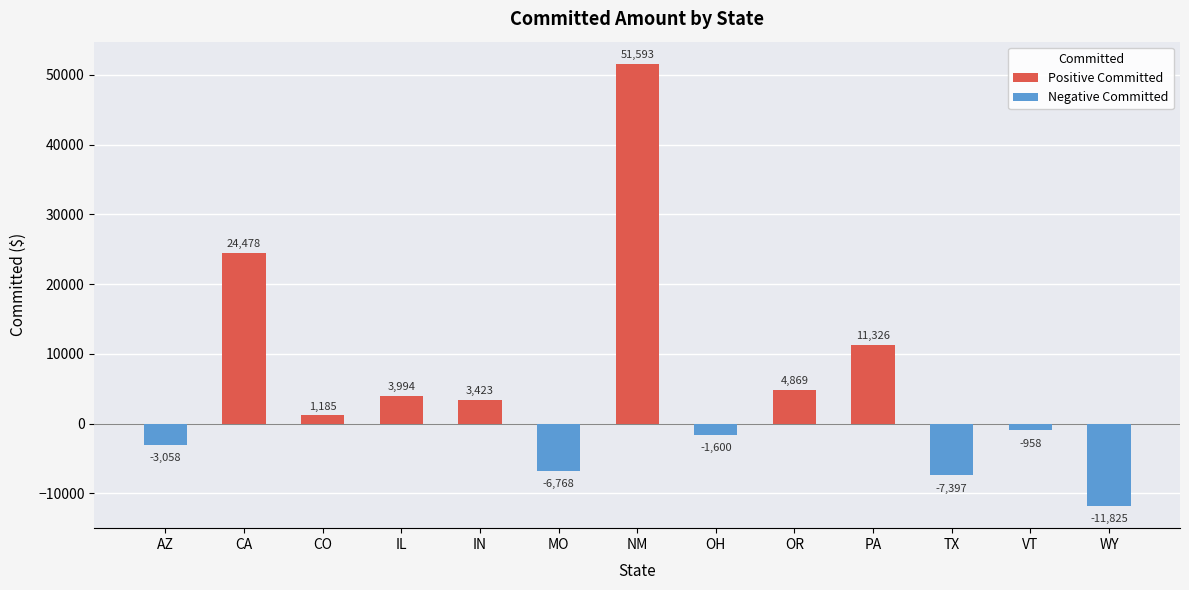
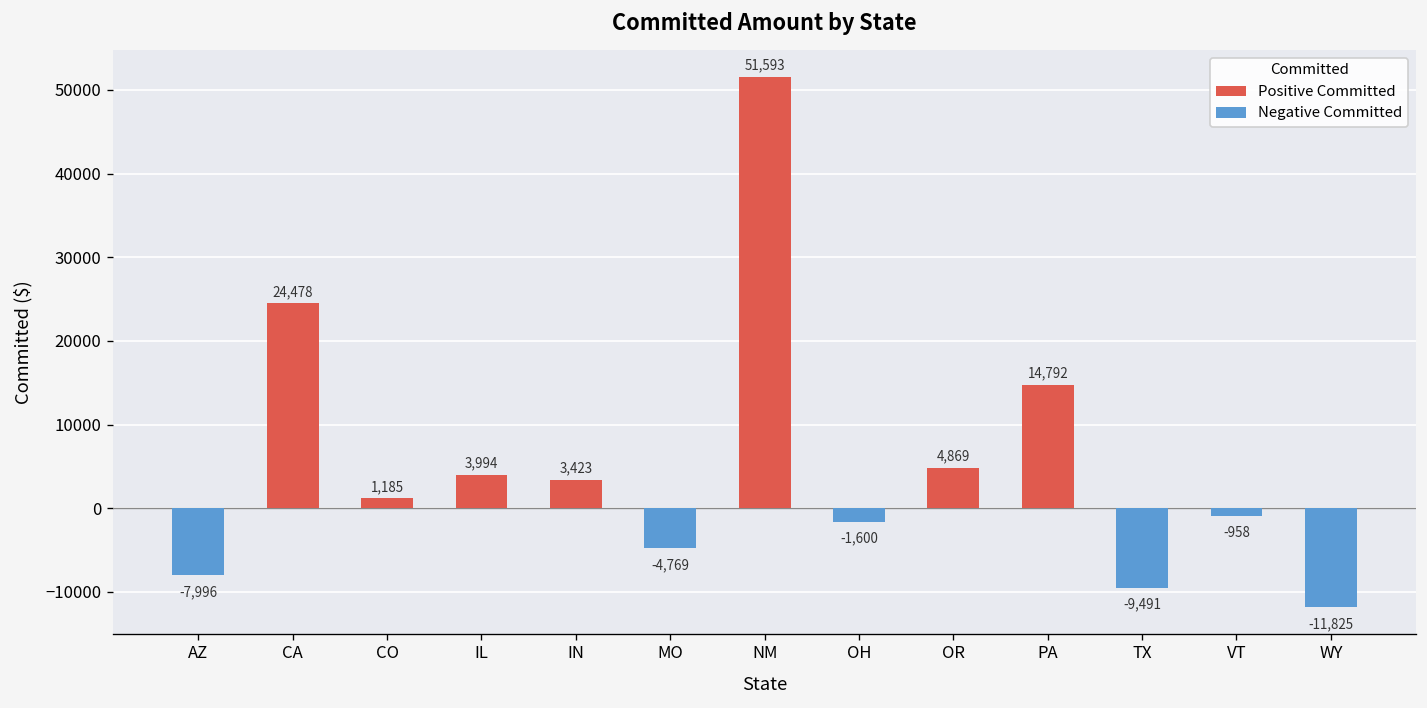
Negative Committed, AZ: -3,058 -> -7,996
Negative Committed, MO: -6,768 -> -4,769
Positive Committed, PA: 11,326 -> 14,792
Negative Committed, TX: -7,397 -> -9,491
